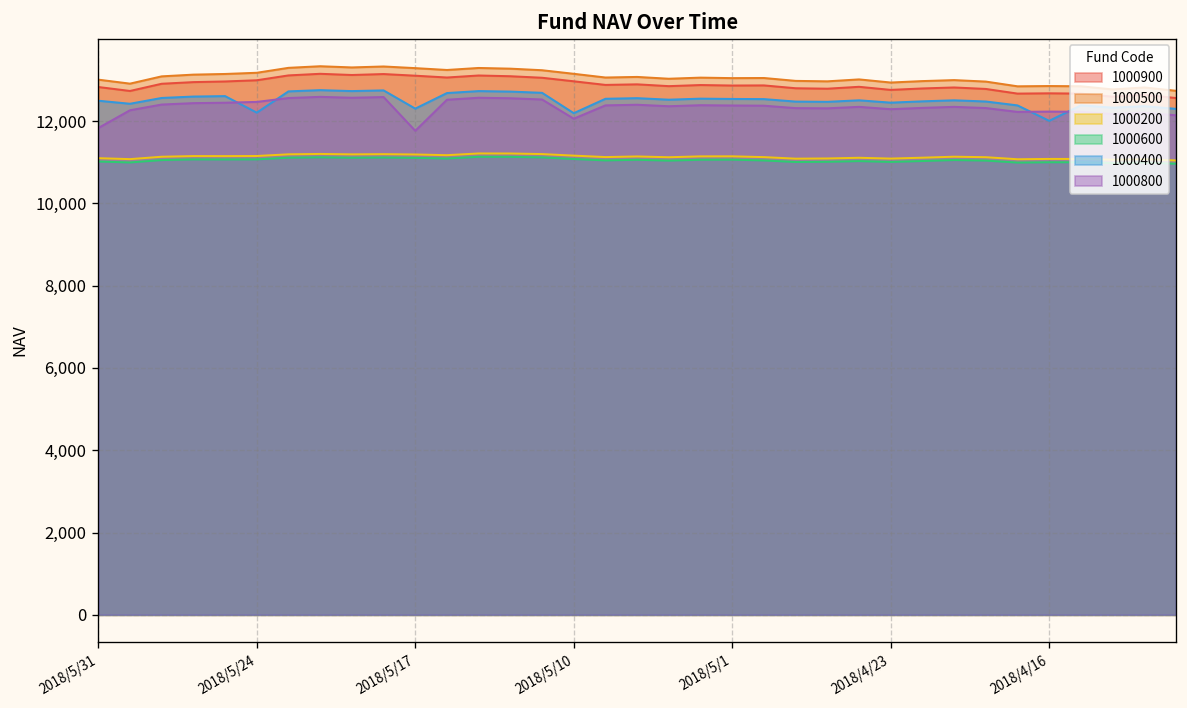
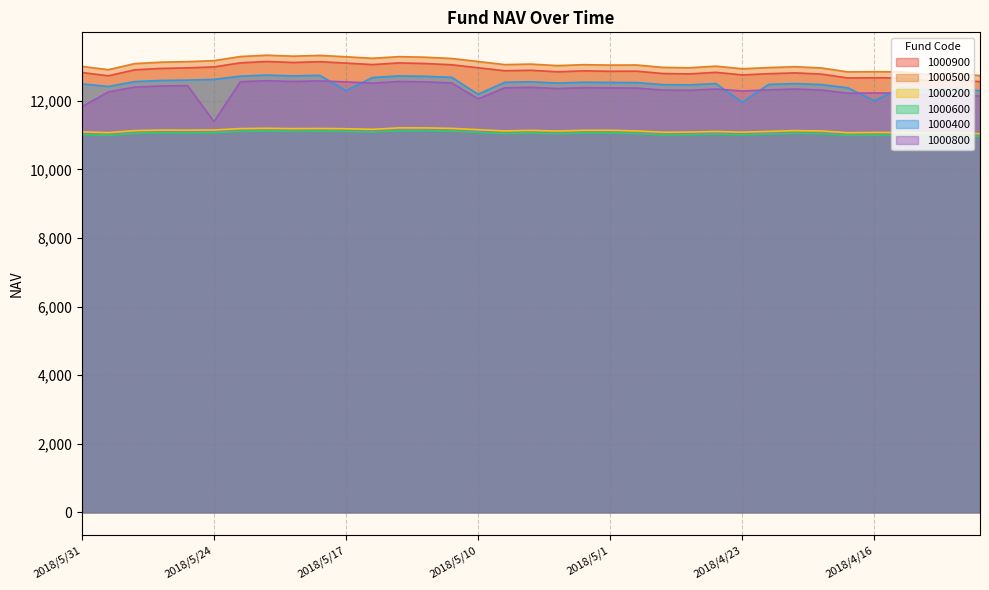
1000400, 2018/5/24: 12,200 -> 12,600
1000800, 2018/5/24: 12,500 -> 11,400
1000800, 2018/5/17: 11,800 -> 12,600
1000400, 2018/4/23: 12,400 -> 12,000
